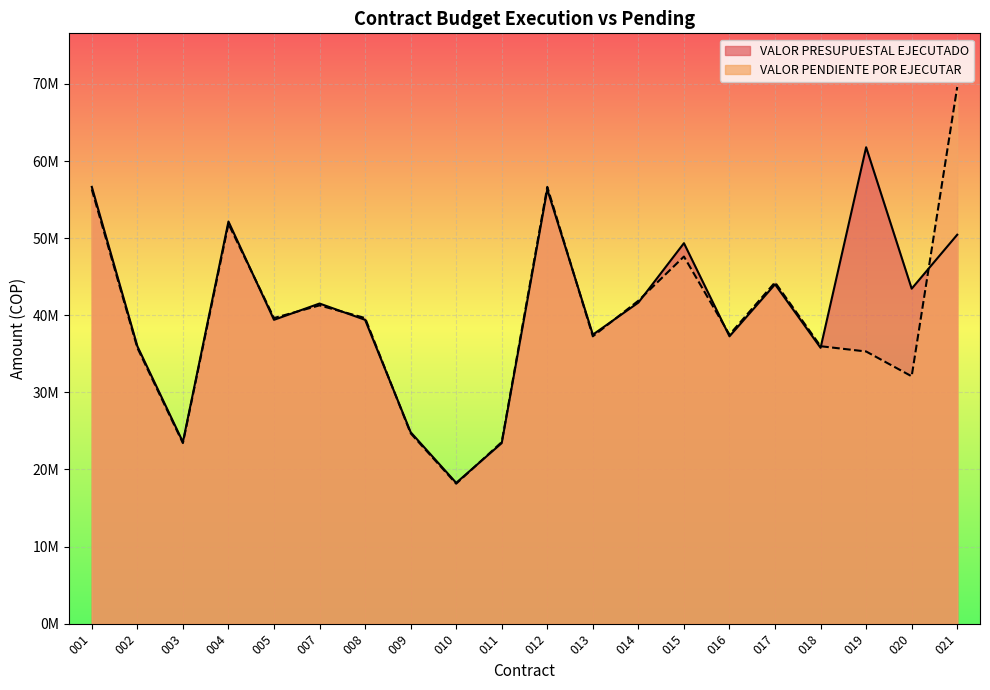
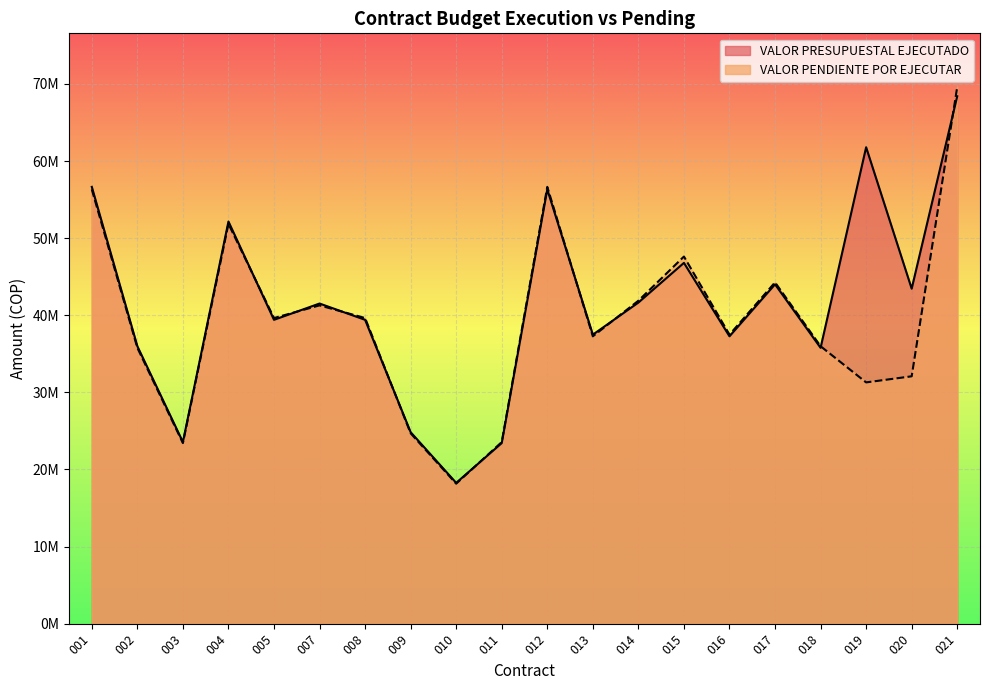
VALOR PRESUPUESTAL EJECUTADO, 015: 49000000 -> 47000000
VALOR PENDIENTE POR EJECUTAR, 019: 35000000 -> 31000000
VALOR PRESUPUESTAL EJECUTADO, 021: 50000000 -> 68000000
